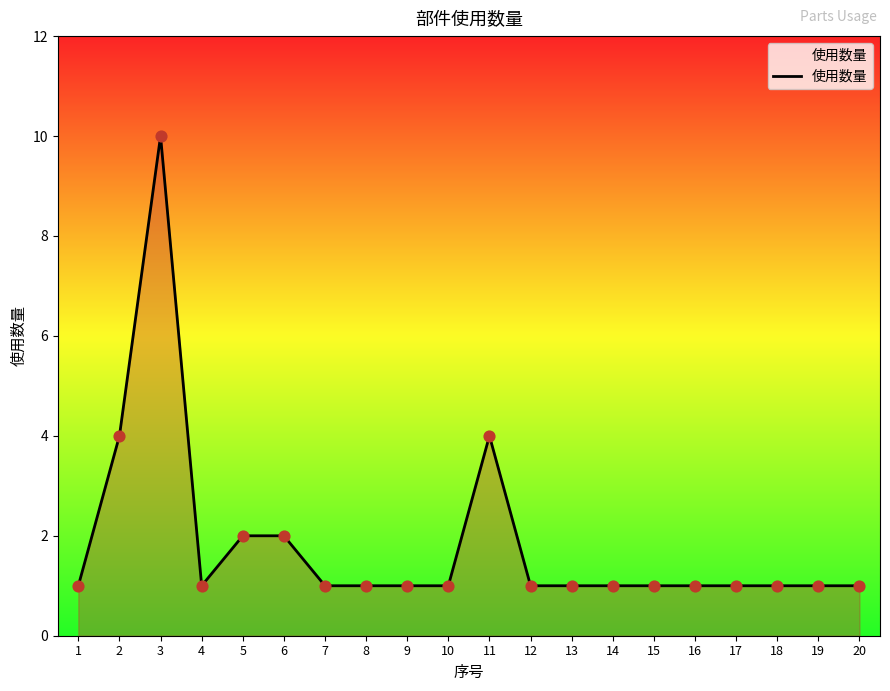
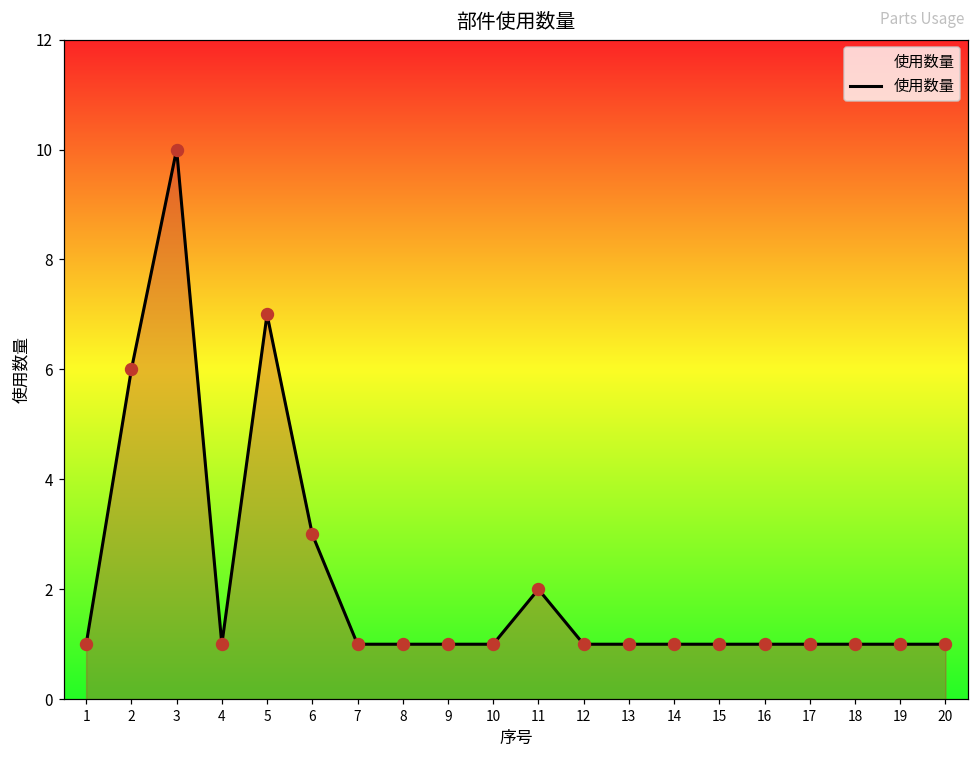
2: 4 -> 6
5: 2 -> 7
6: 2 -> 3
11: 4 -> 2
